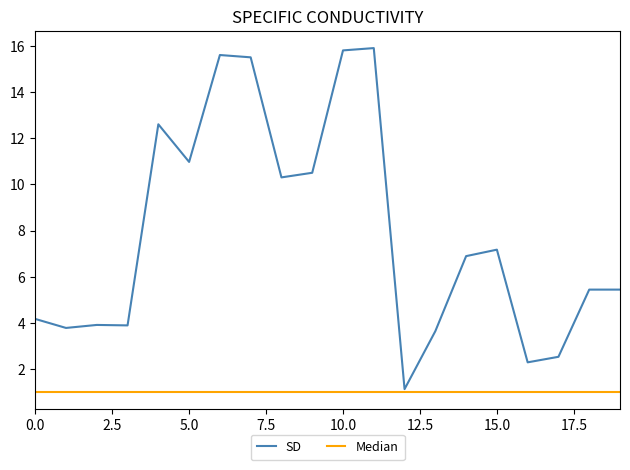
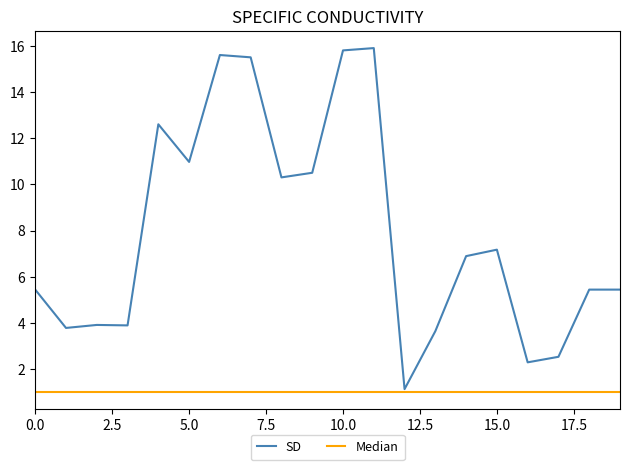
SD, 0.0: 4.2 -> 5.4
